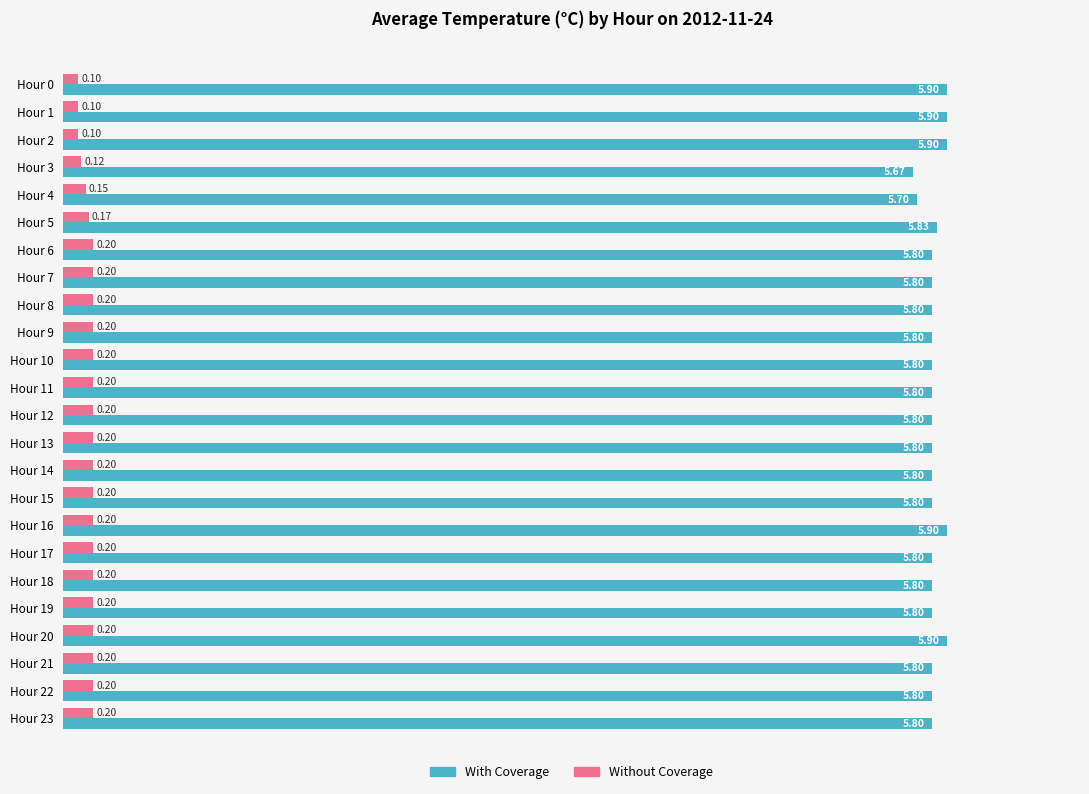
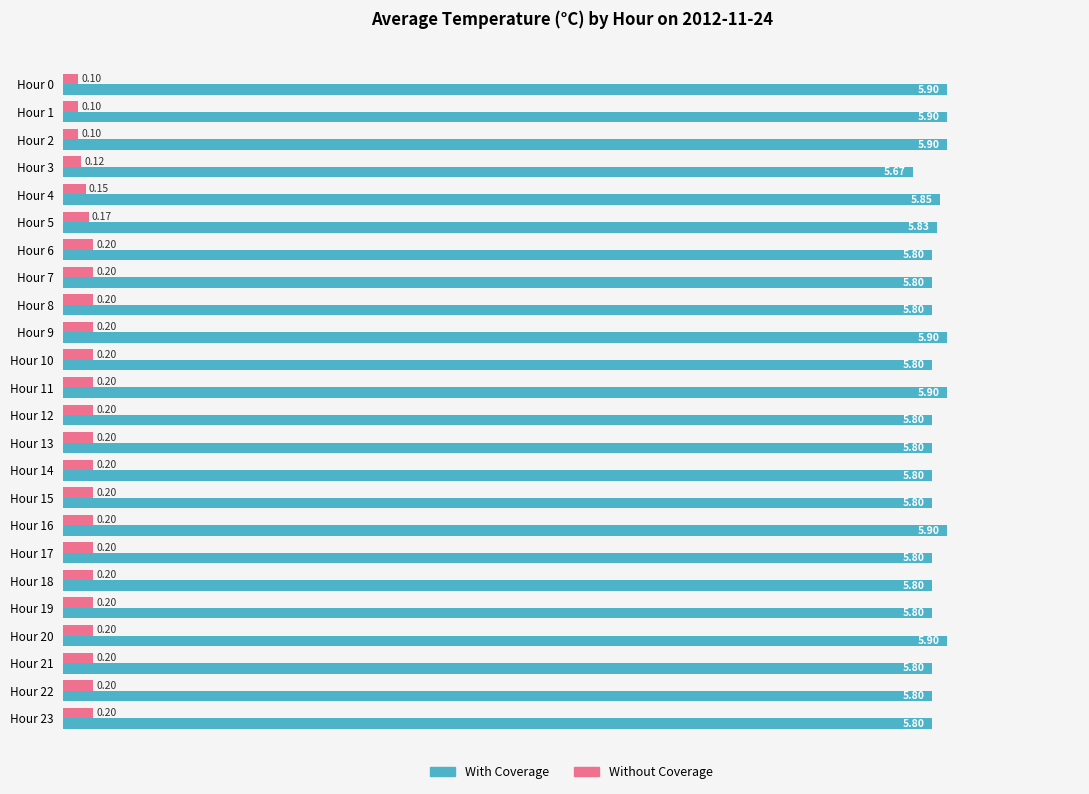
With Coverage, Hour 4: 5.70 -> 5.85
With Coverage, Hour 9: 5.80 -> 5.90
With Coverage, Hour 11: 5.80 -> 5.90
